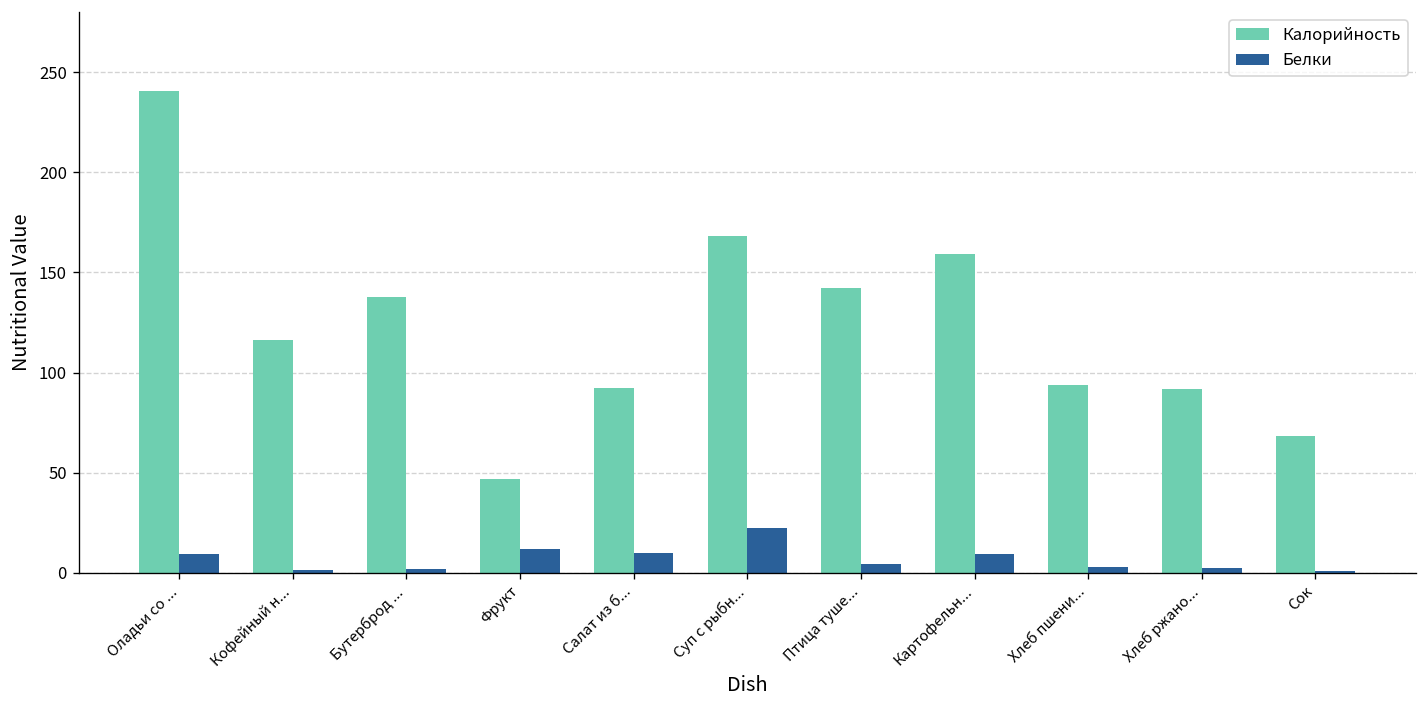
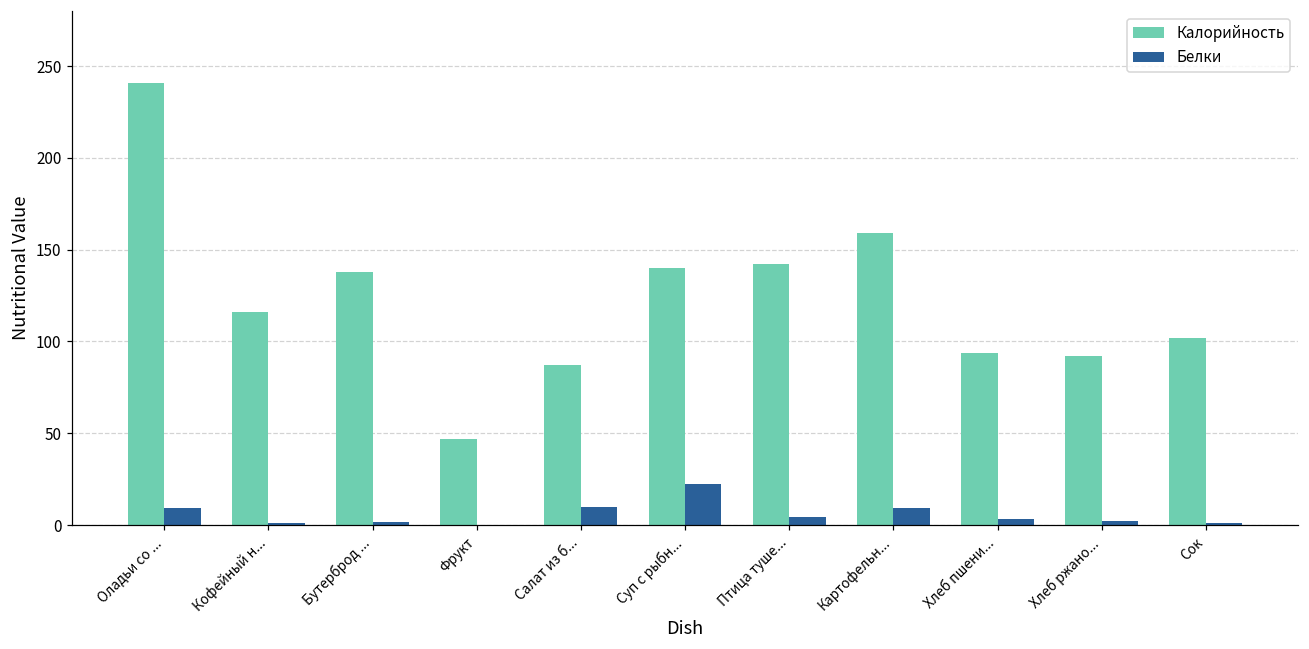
Белки, Фрукт: 12 -> 0
Калорийность, Салат из б...: 92 -> 87
Калорийность, Суп с рыбн...: 168 -> 140
Калорийность, Сок: 68 -> 102
